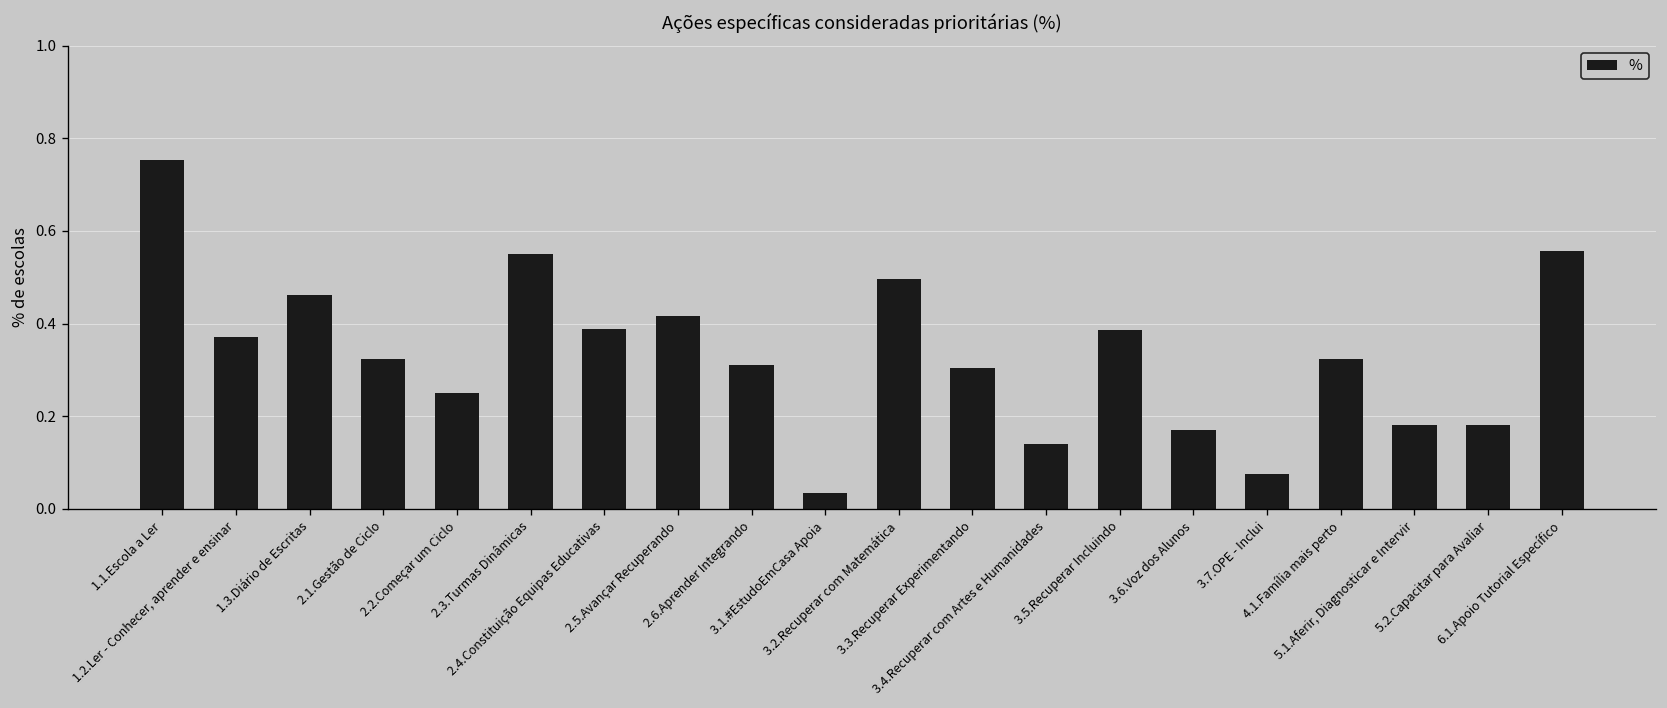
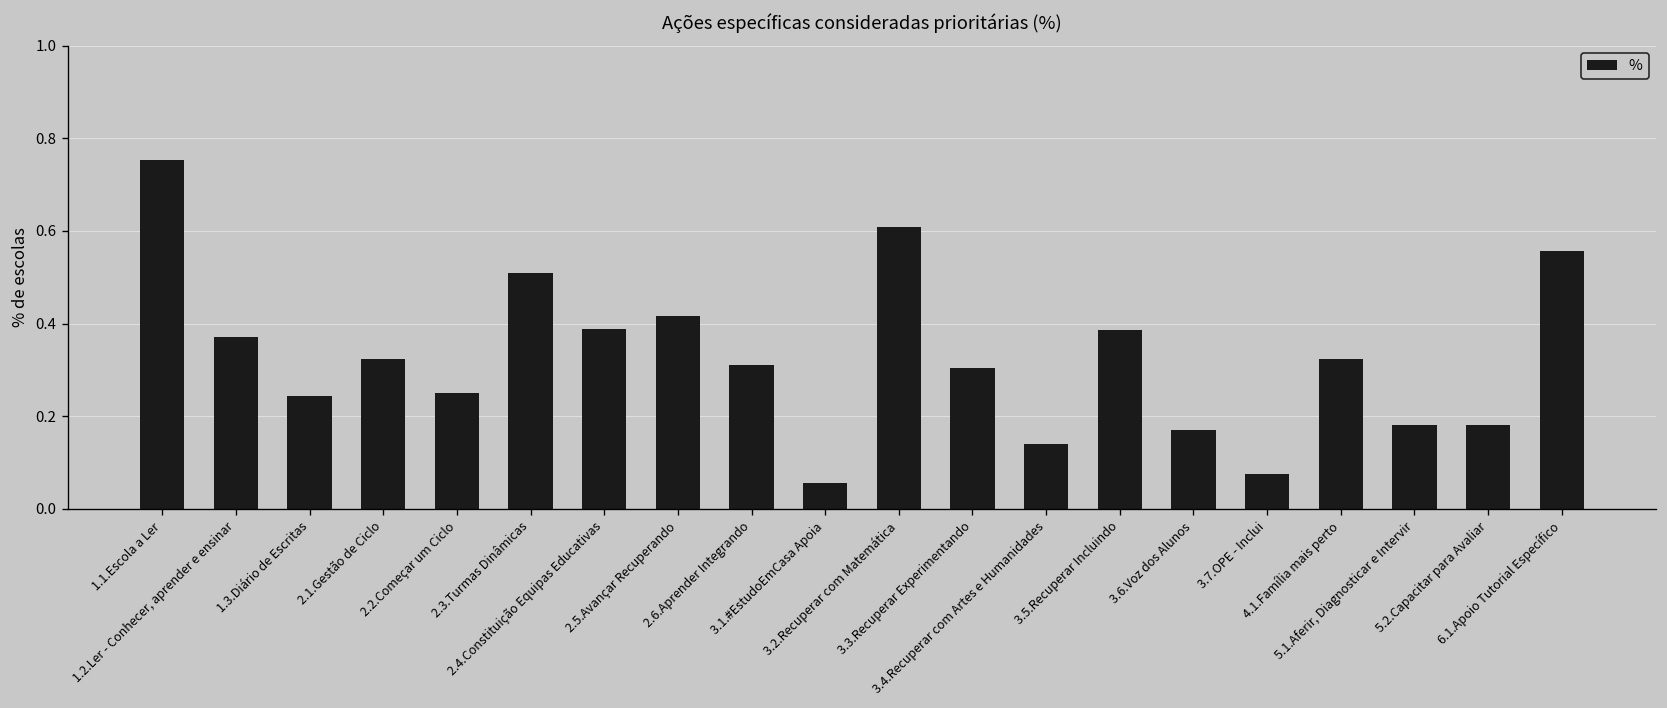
1.3.Diário de Escritas: 0.46 -> 0.24
2.3.Turmas Dinâmicas: 0.55 -> 0.51
3.1.#EstudoEmCasa Apoia: 0.03 -> 0.06
3.2.Recuperar com Matemática: 0.50 -> 0.61
